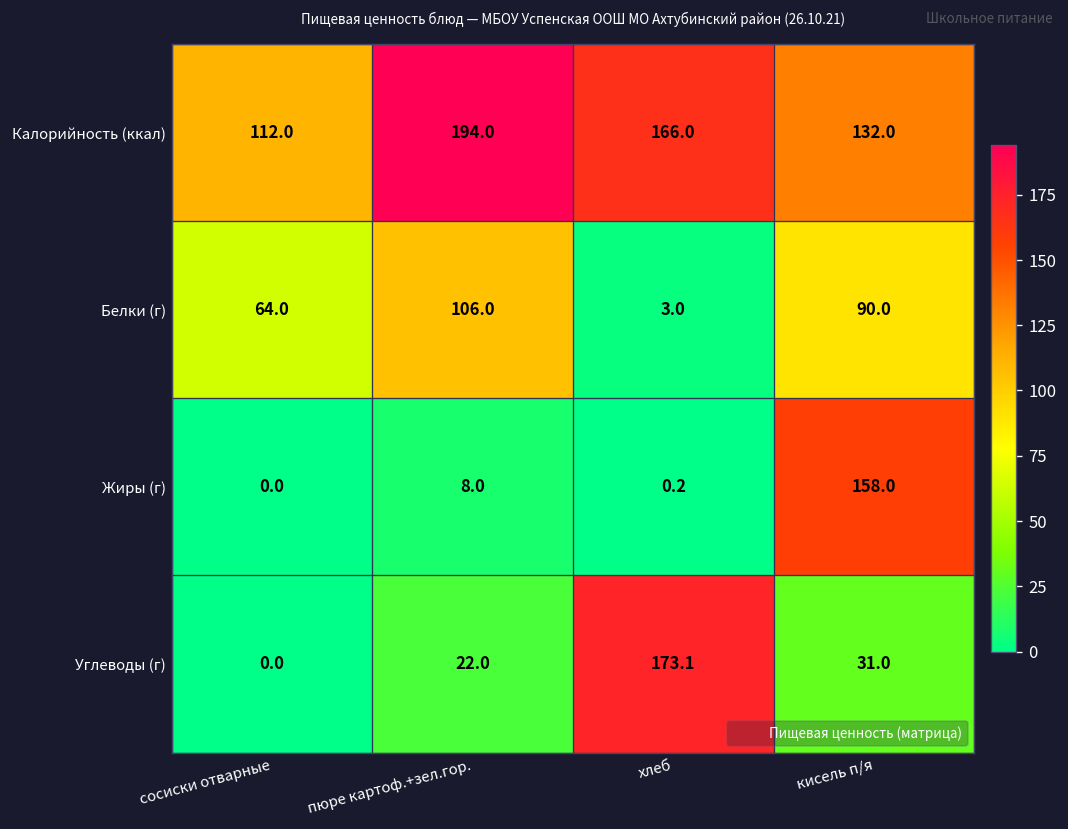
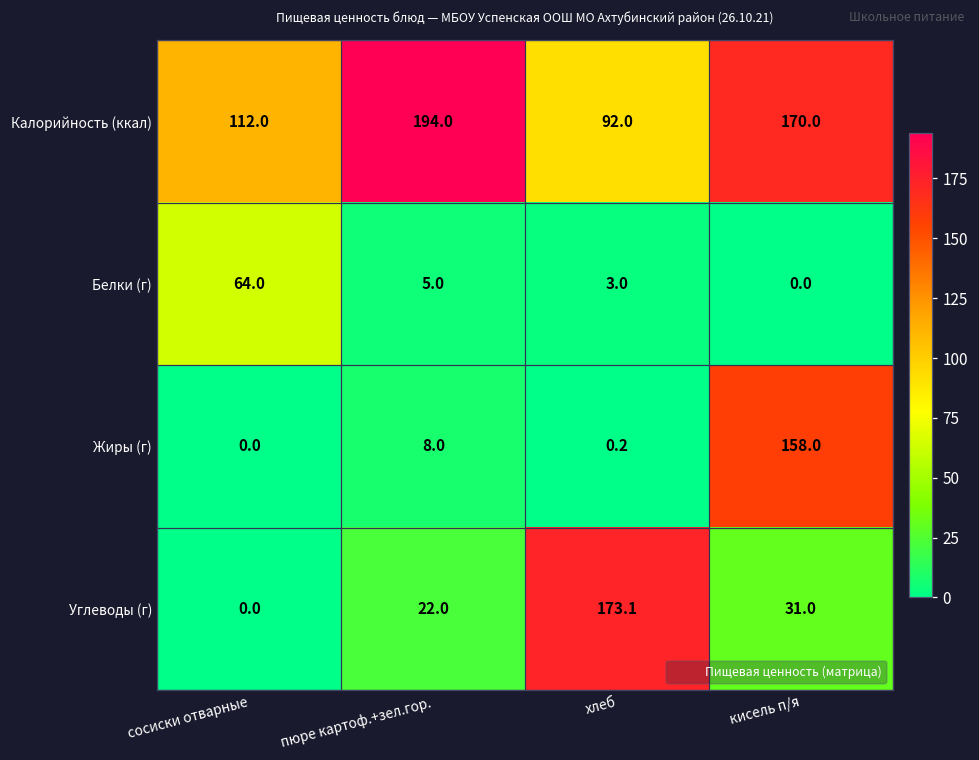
Калорийность (ккал), хлеб: 166.0 -> 92.0
Калорийность (ккал), кисель п/я: 132.0 -> 170.0
Белки (г), пюре картоф.+зел.гор.: 106.0 -> 5.0
Белки (г), кисель п/я: 90.0 -> 0.0
